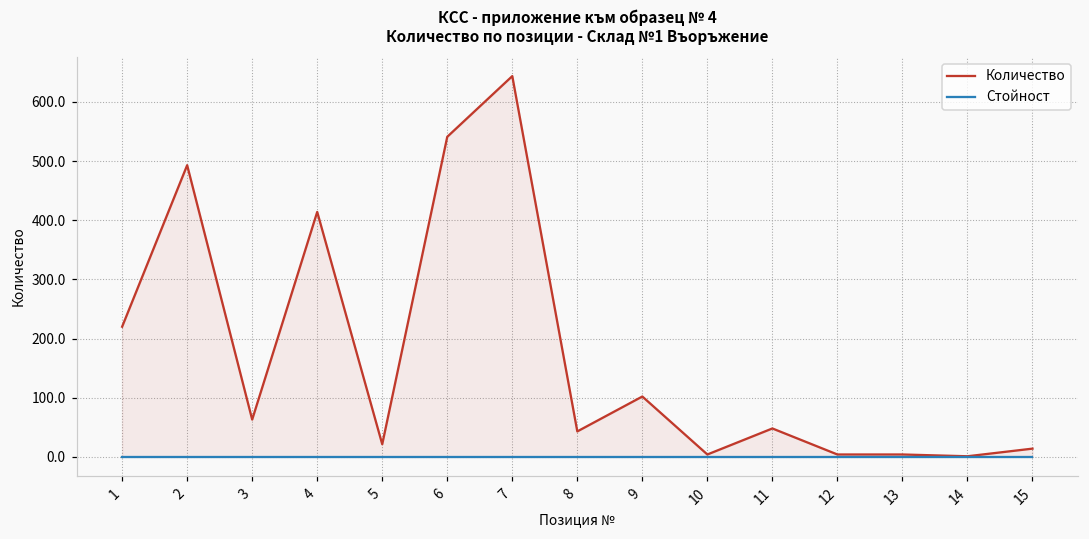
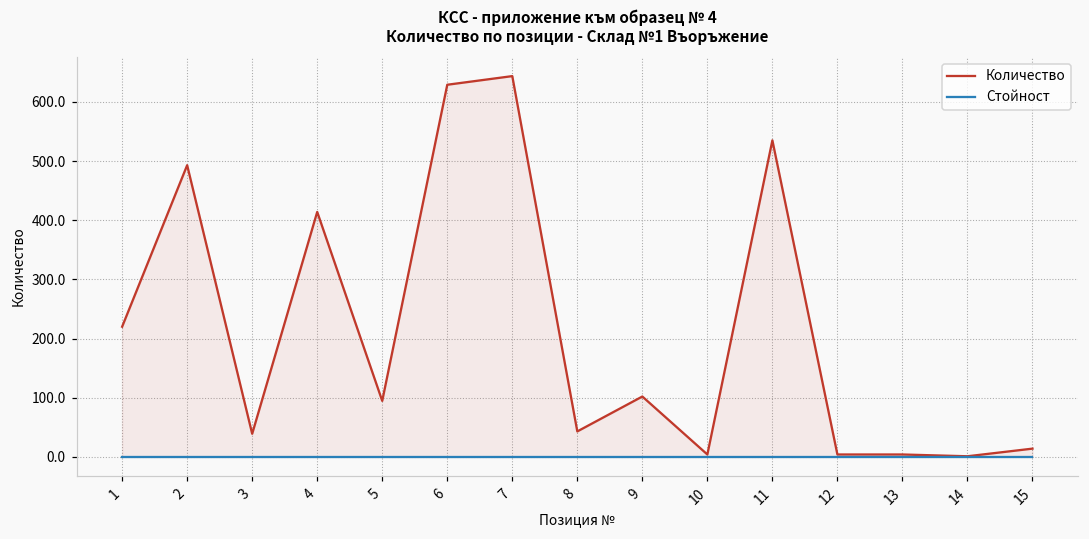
Количество, 3: 60 -> 40
Количество, 5: 20 -> 90
Количество, 6: 540 -> 630
Количество, 11: 50 -> 540
